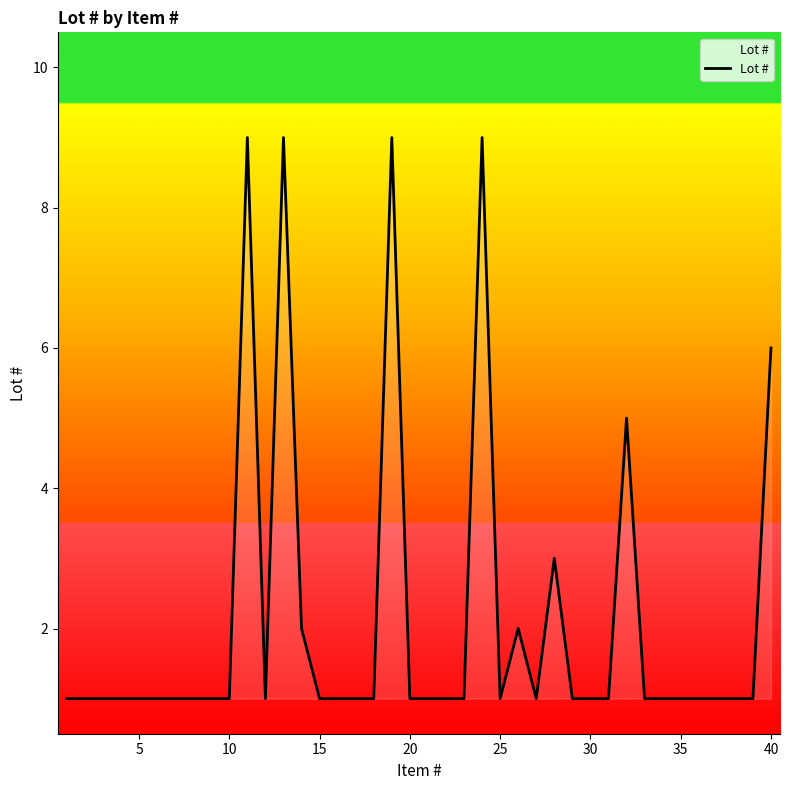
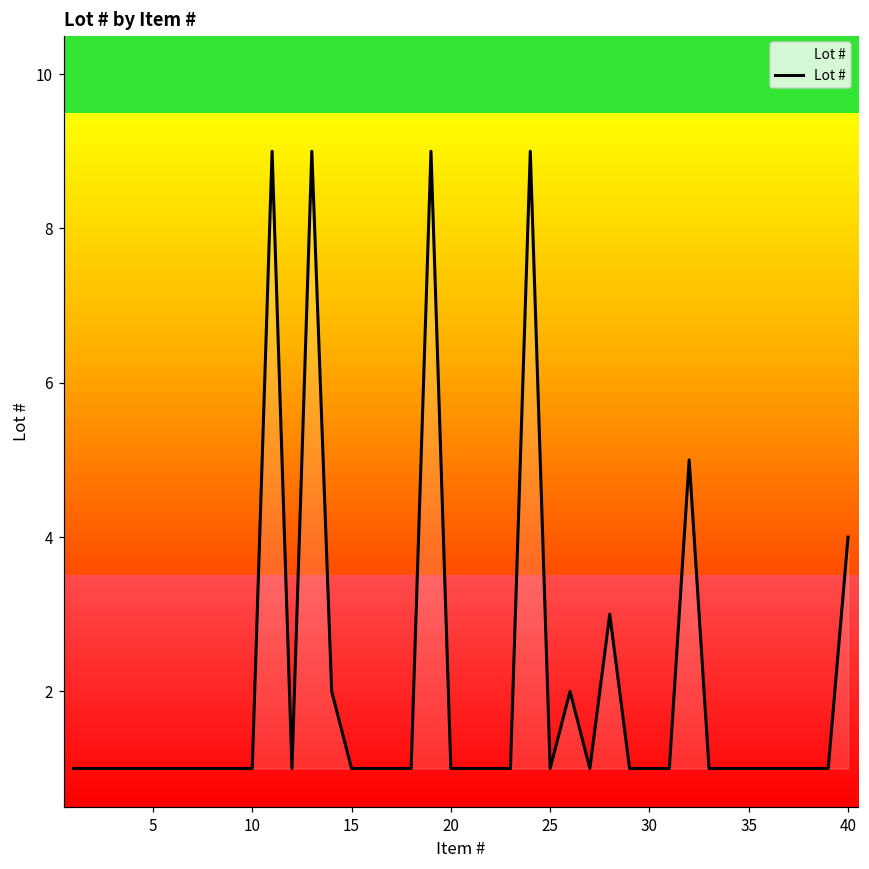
40: 6 -> 4
